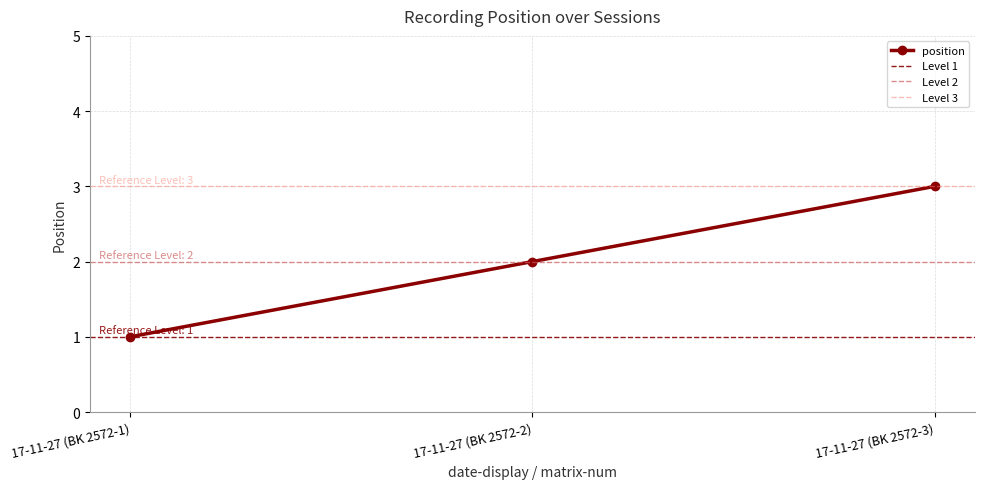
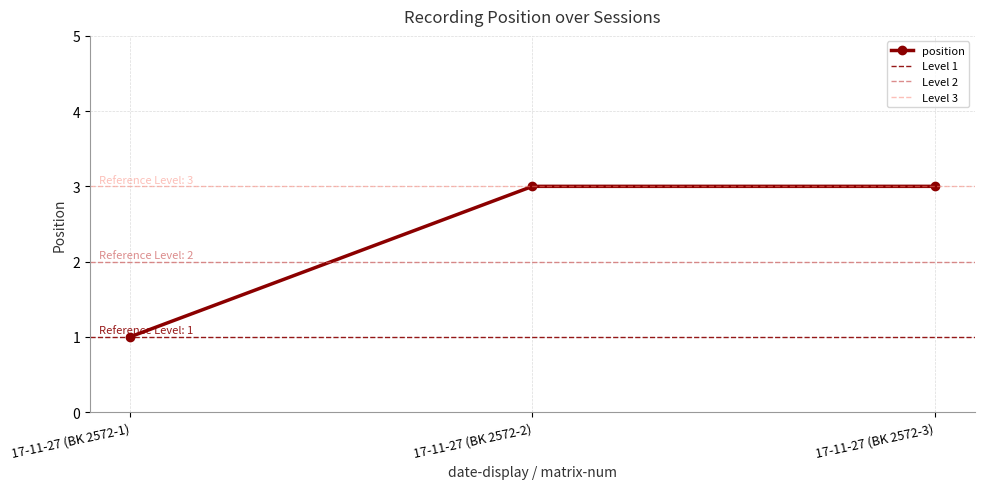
17-11-27 (BK 2572-2): 2 -> 3
